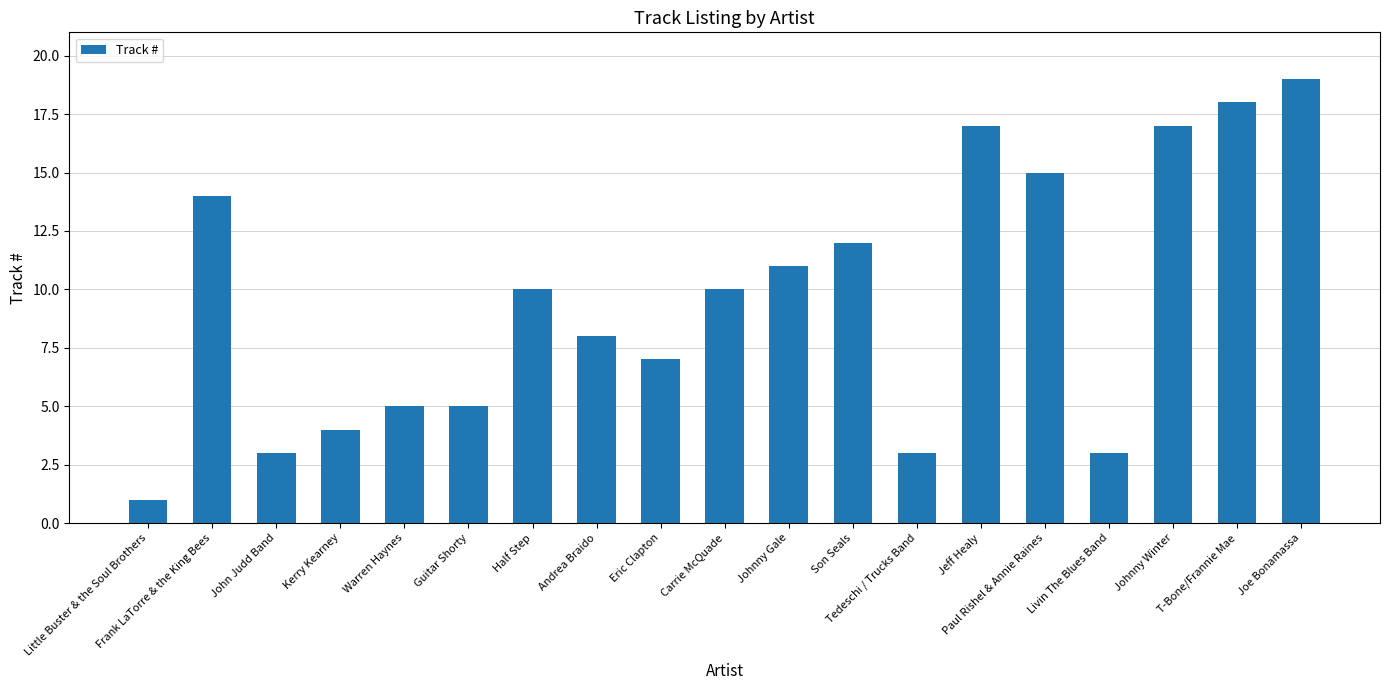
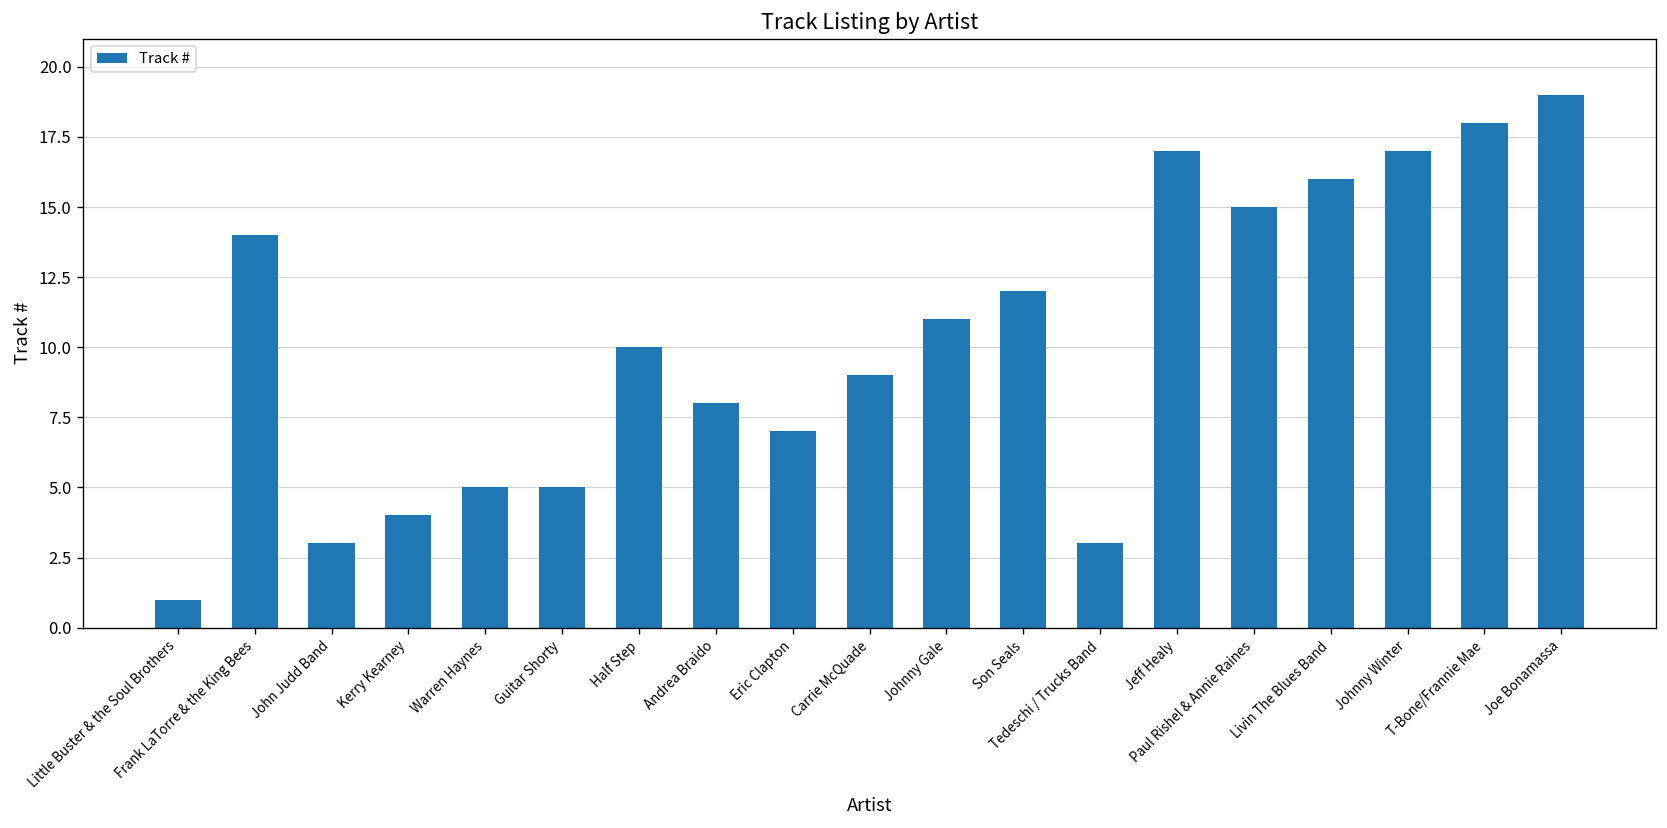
Carrie McQuade: 10 -> 9
Livin The Blues Band: 3 -> 16
